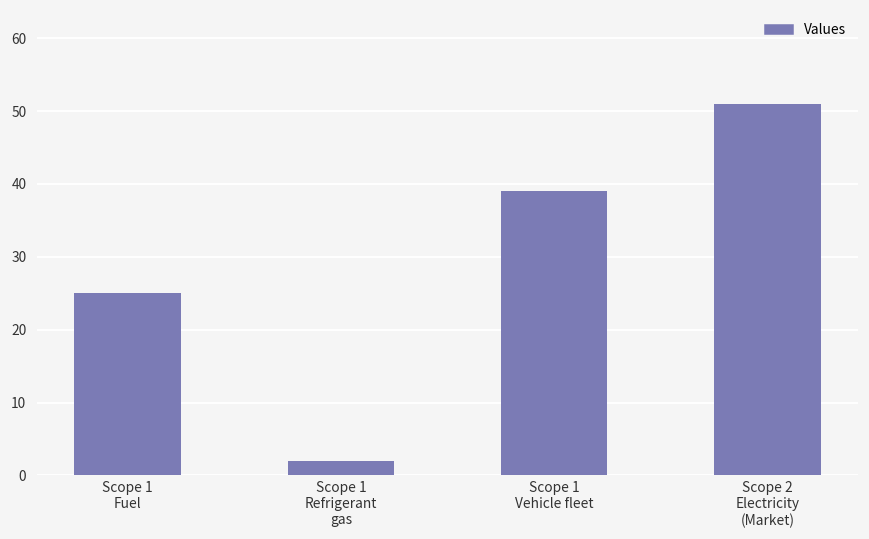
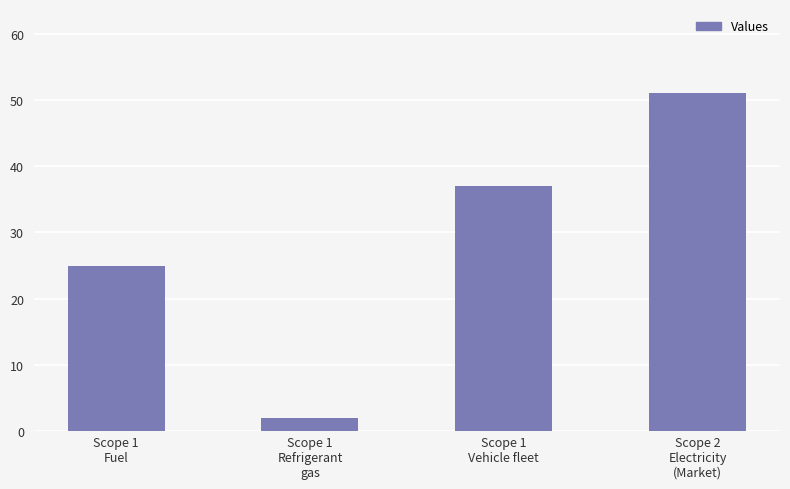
Scope 1 Vehicle fleet: 39 -> 37
